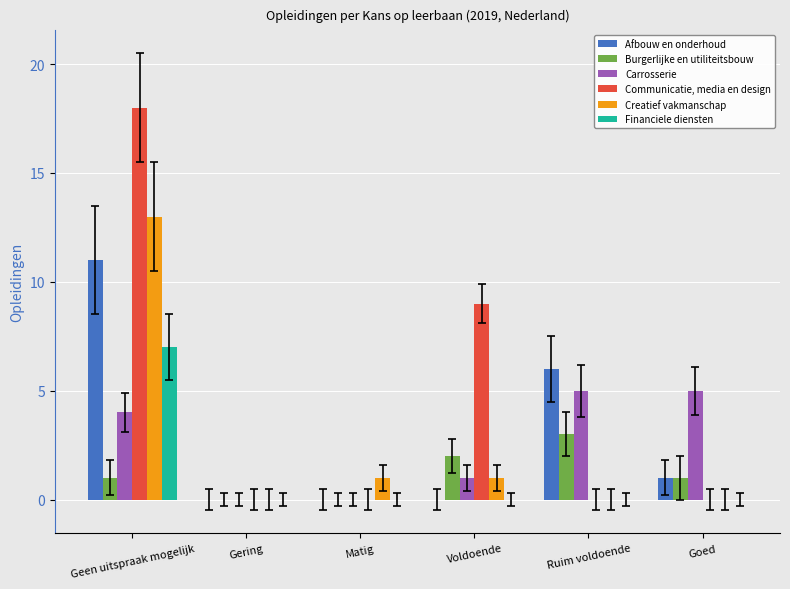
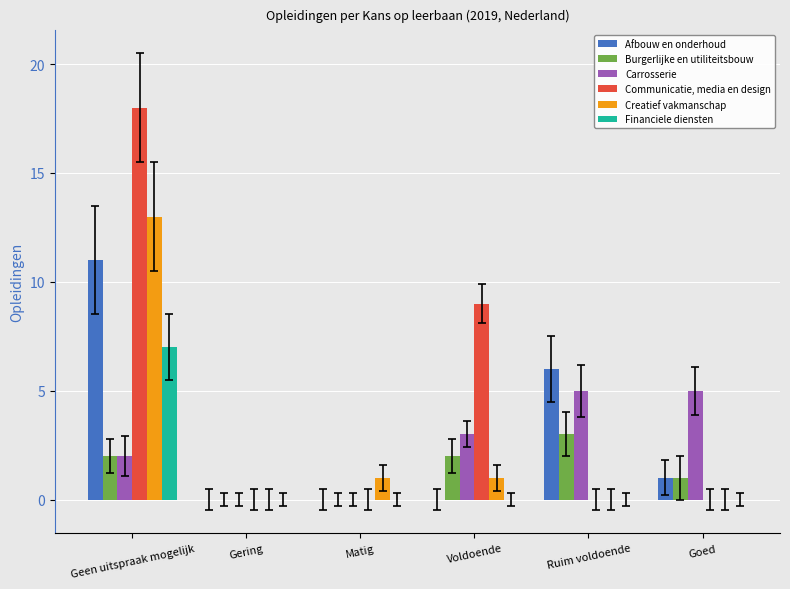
Burgerlijke en utiliteitsbouw, Geen uitspraak mogelijk: 1 -> 2
Carrosserie, Geen uitspraak mogelijk: 4 -> 2
Carrosserie, Voldoende: 1 -> 3
